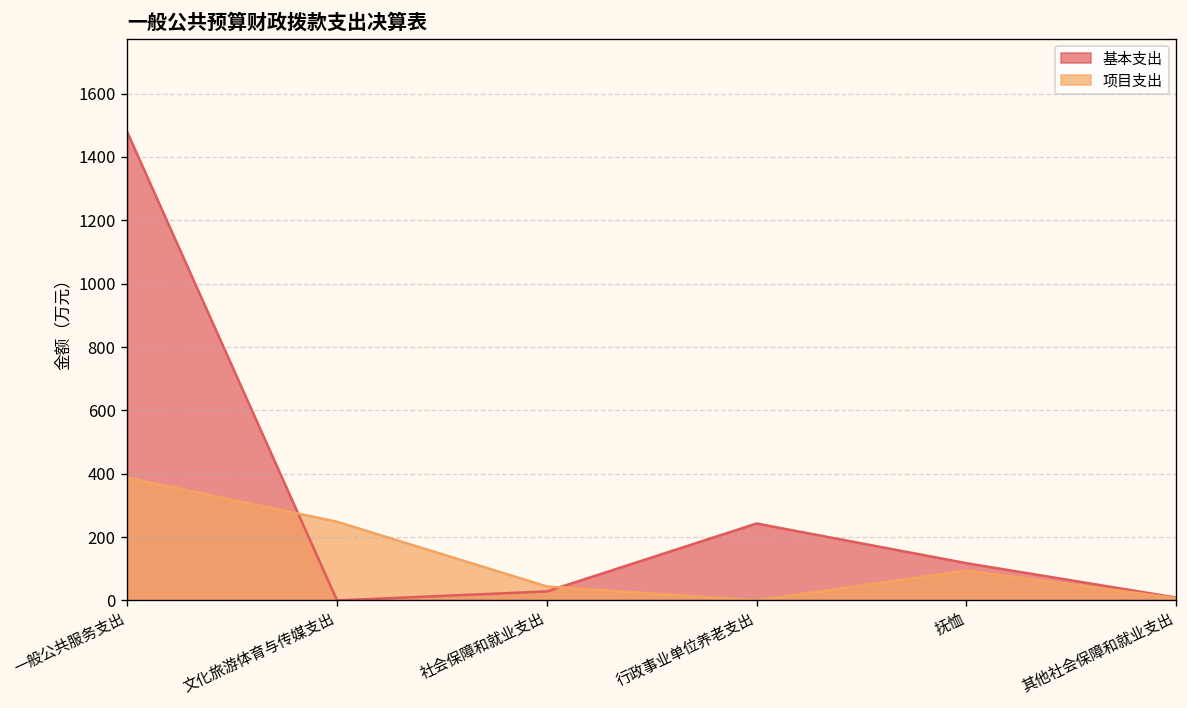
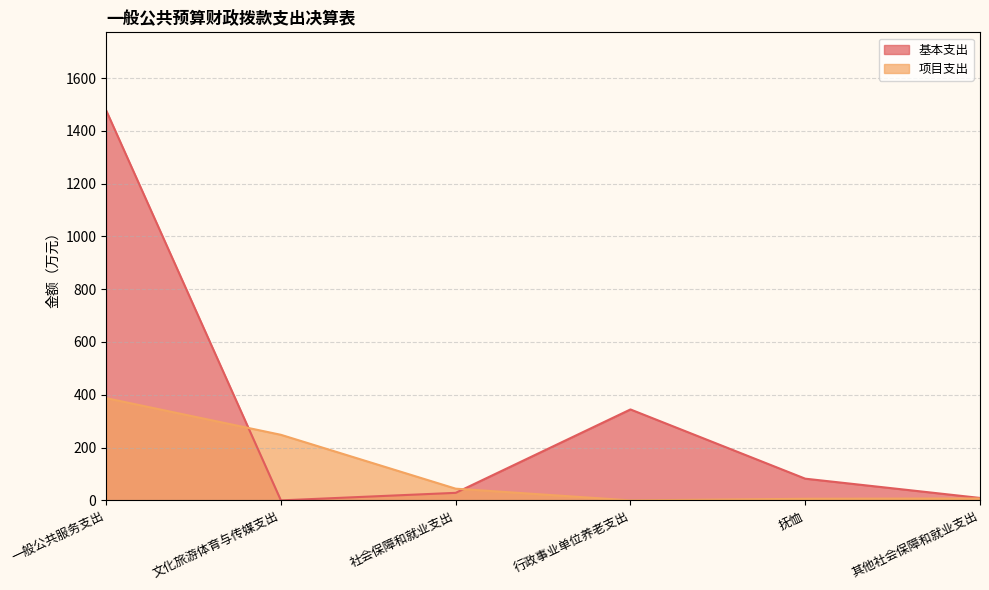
基本支出, 行政事业单位养老支出: 240 -> 340
基本支出, 抚恤: 120 -> 80
项目支出, 抚恤: 90 -> 10
